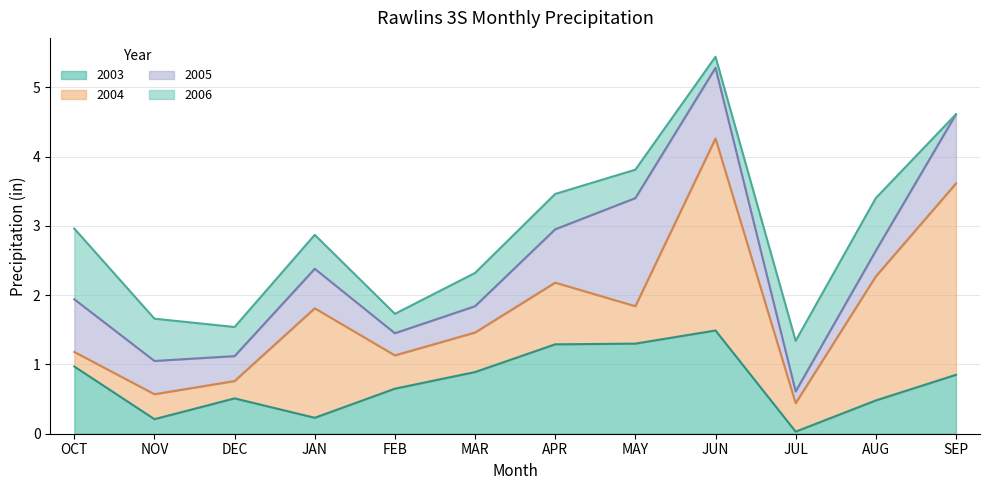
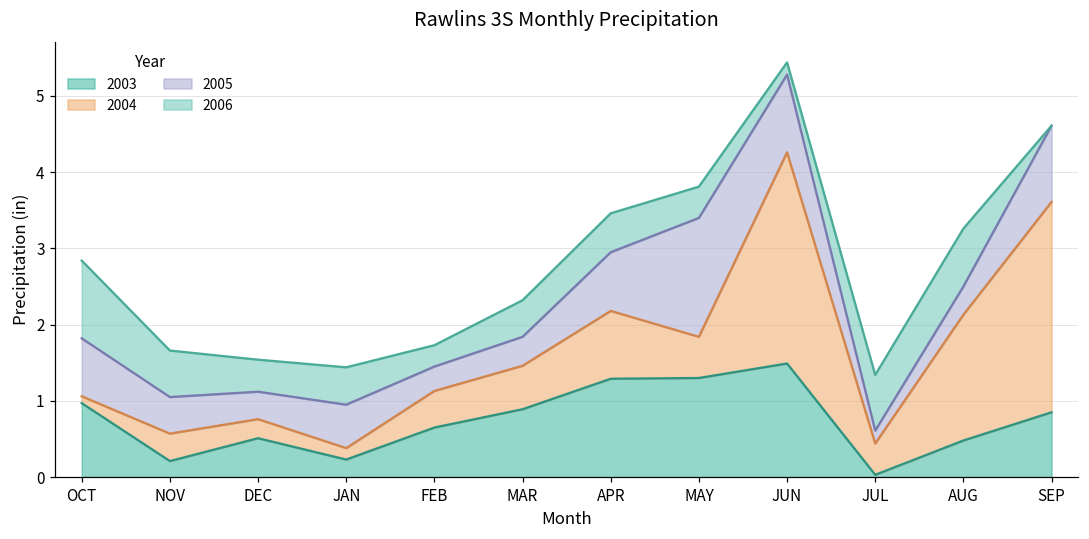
2004, OCT: 0.2 -> 0.1
2004, JAN: 1.6 -> 0.2
2004, AUG: 1.8 -> 1.7
